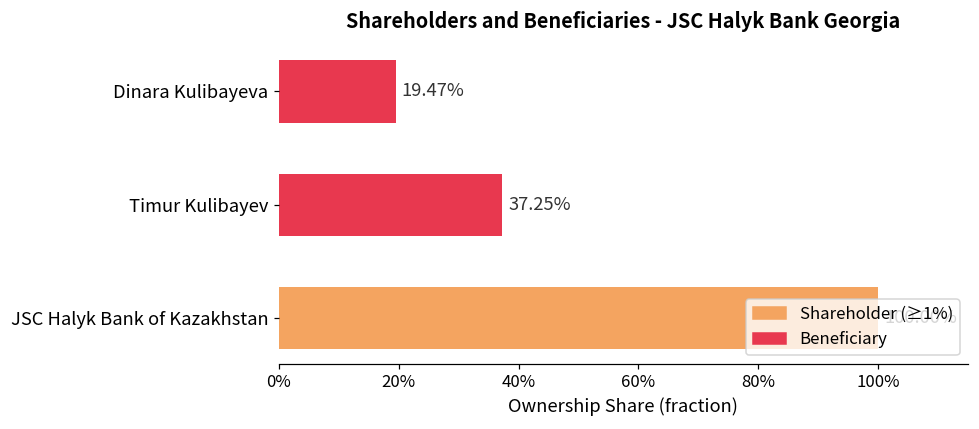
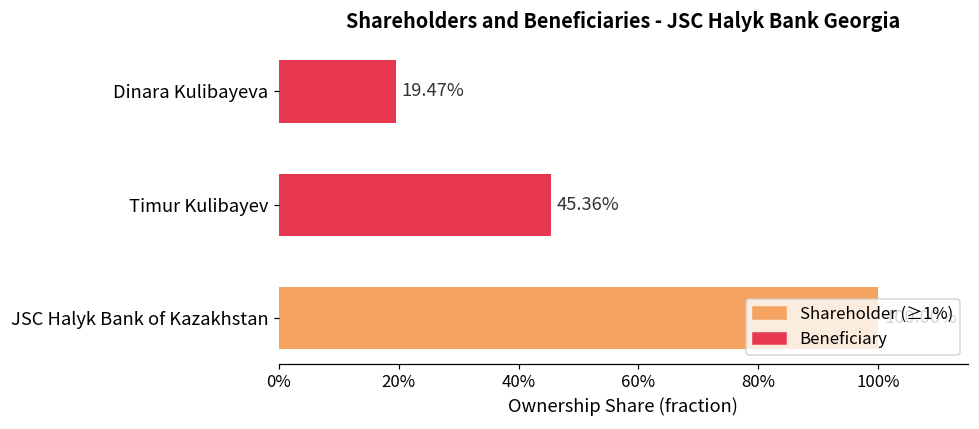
Timur Kulibayev: 37.25% -> 45.36%
